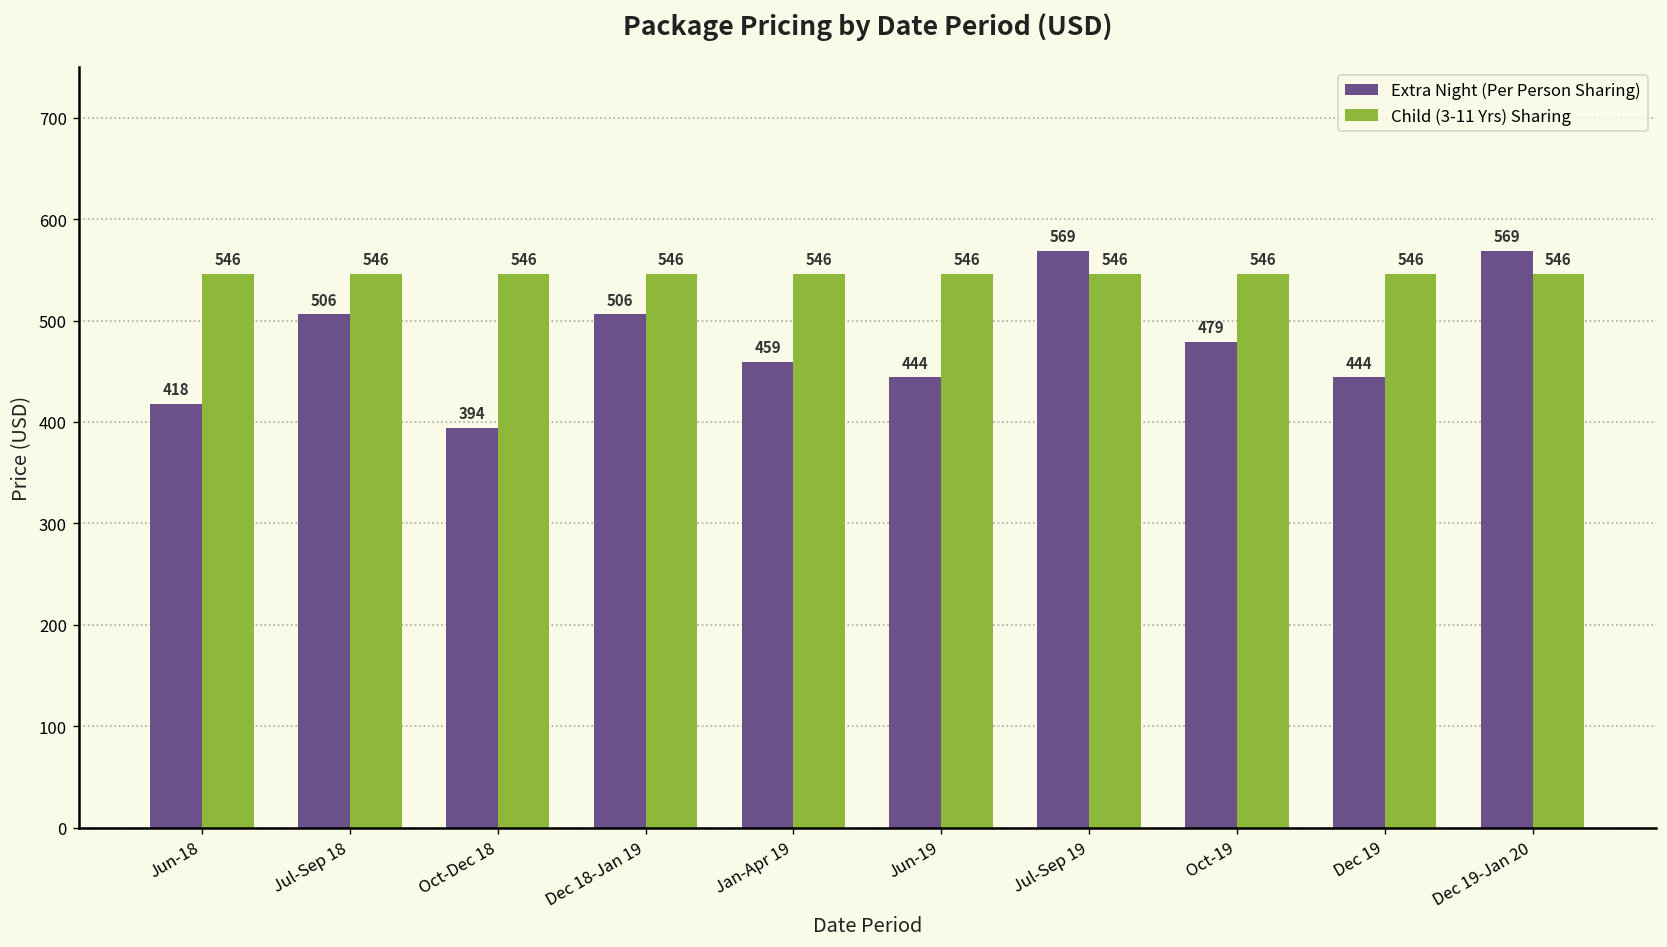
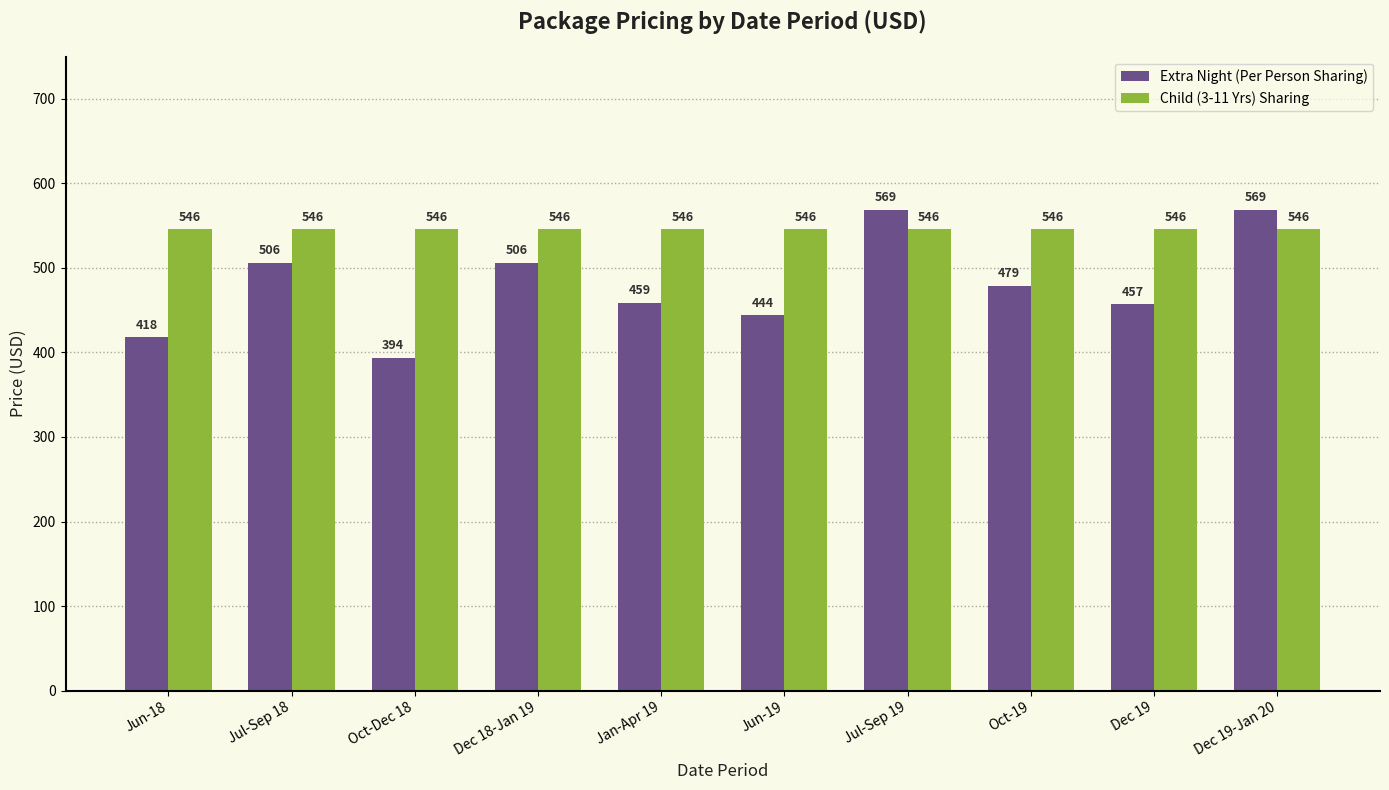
Extra Night (Per Person Sharing), Dec 19: 444 -> 457
